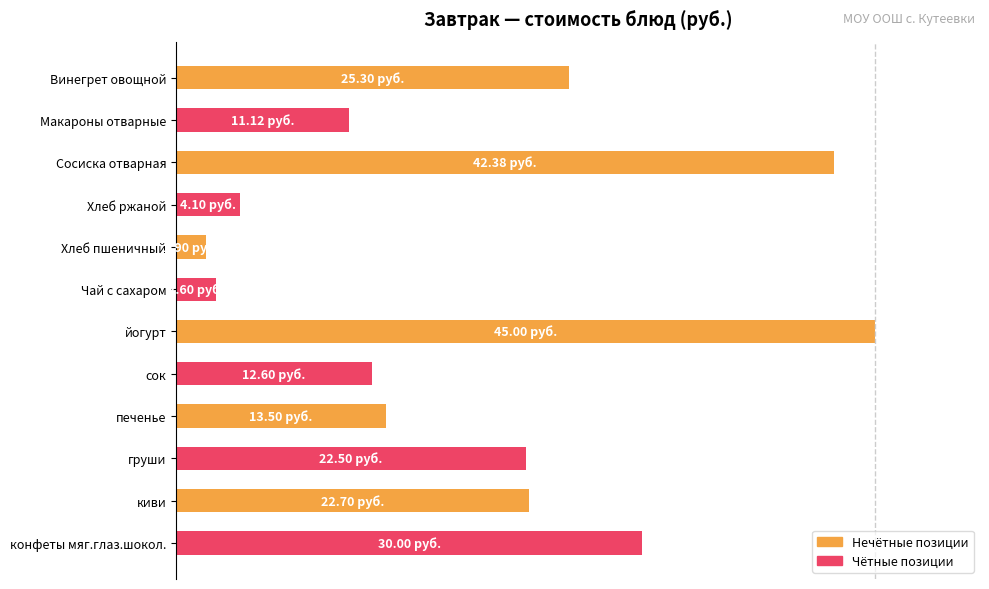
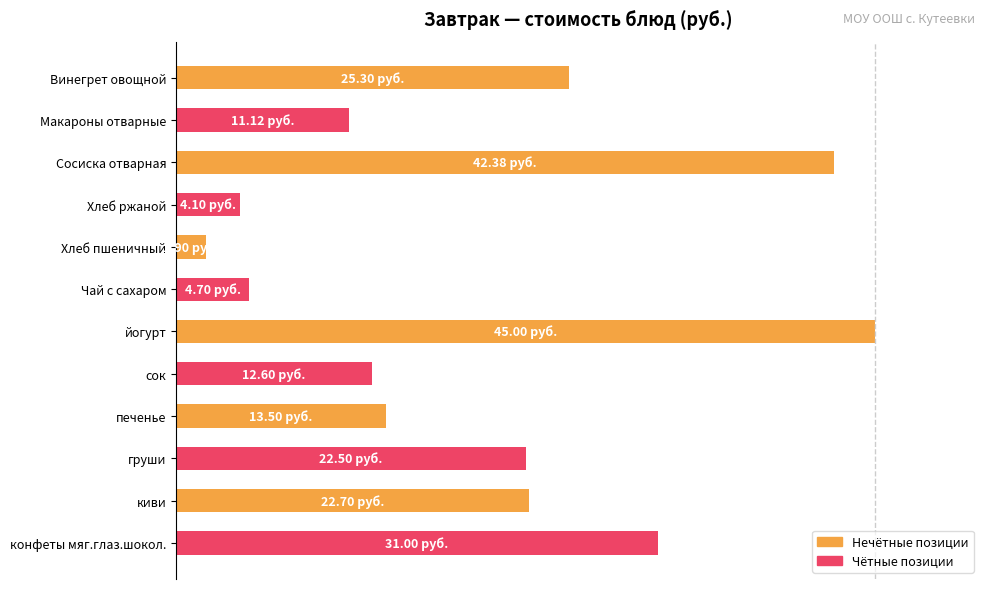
Чай с сахаром: 2.60 -> 4.70
конфеты мяг.глаз.шокол.: 30.00 -> 31.00
